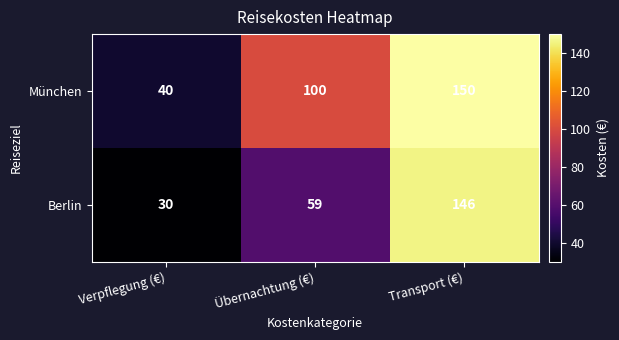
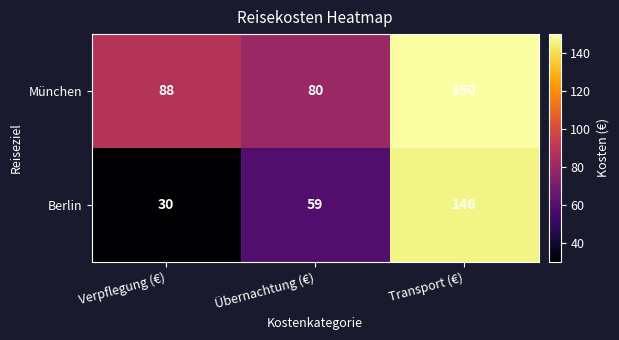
München, Verpflegung (€): 40 -> 88
München, Übernachtung (€): 100 -> 80
